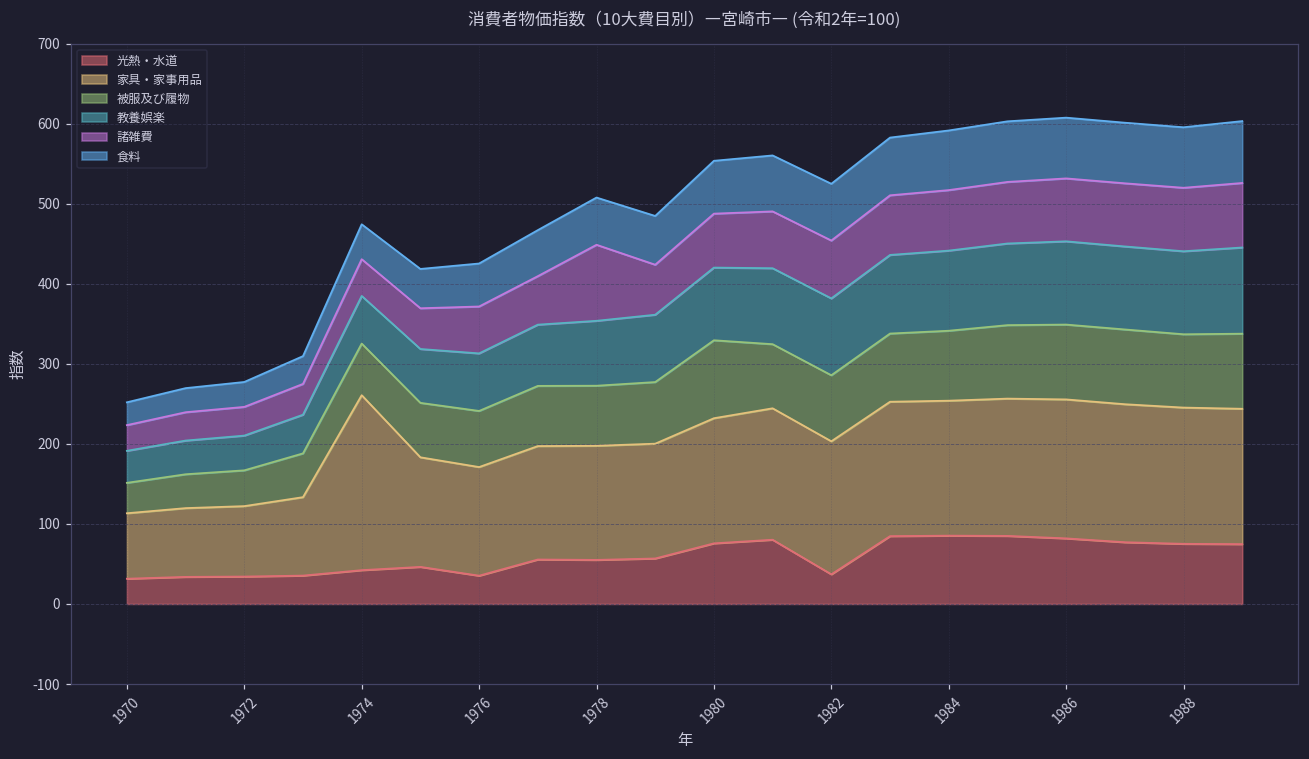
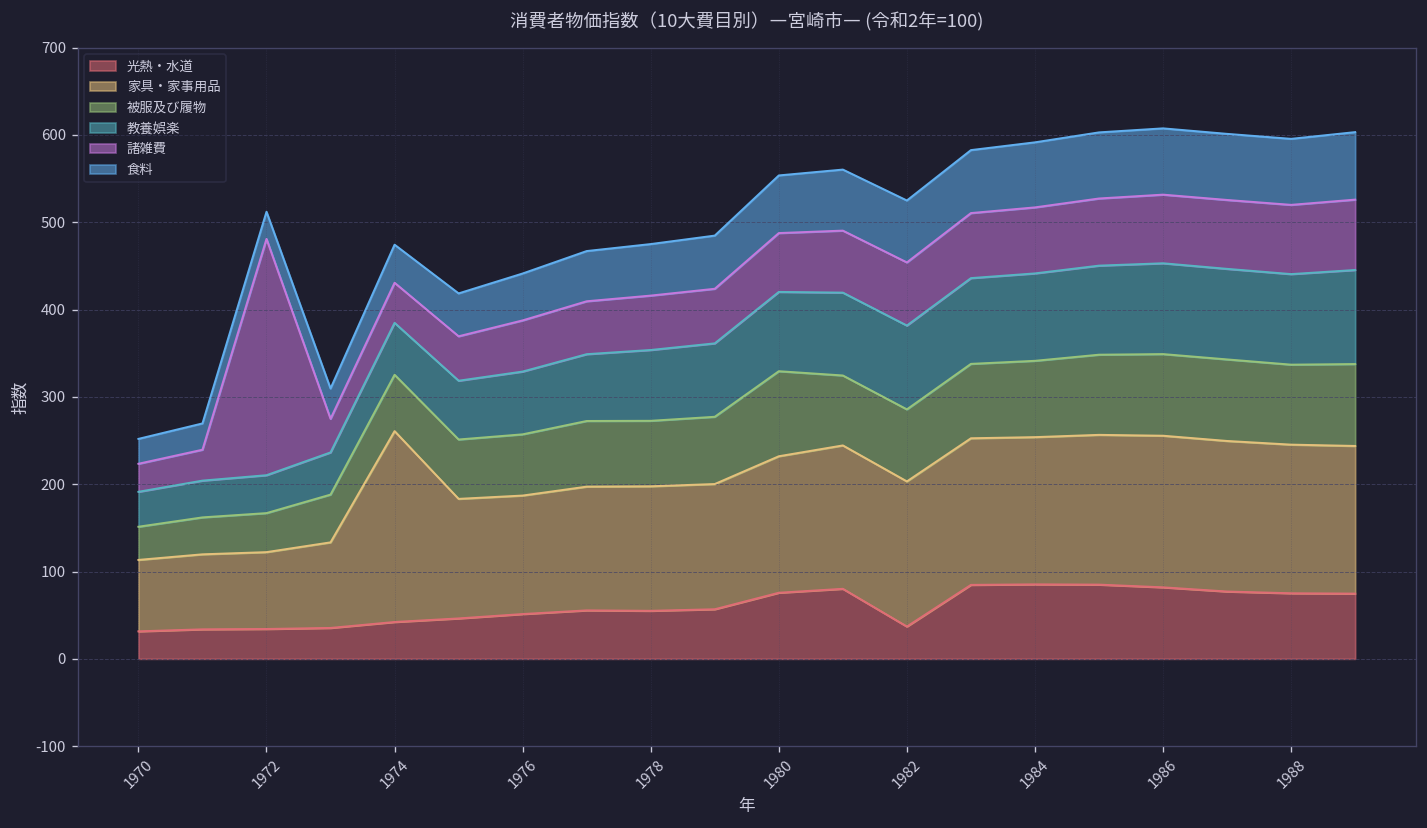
諸雑費, 1972: 40 -> 270
光熱・水道, 1976: 40 -> 50
諸雑費, 1978: 100 -> 60
